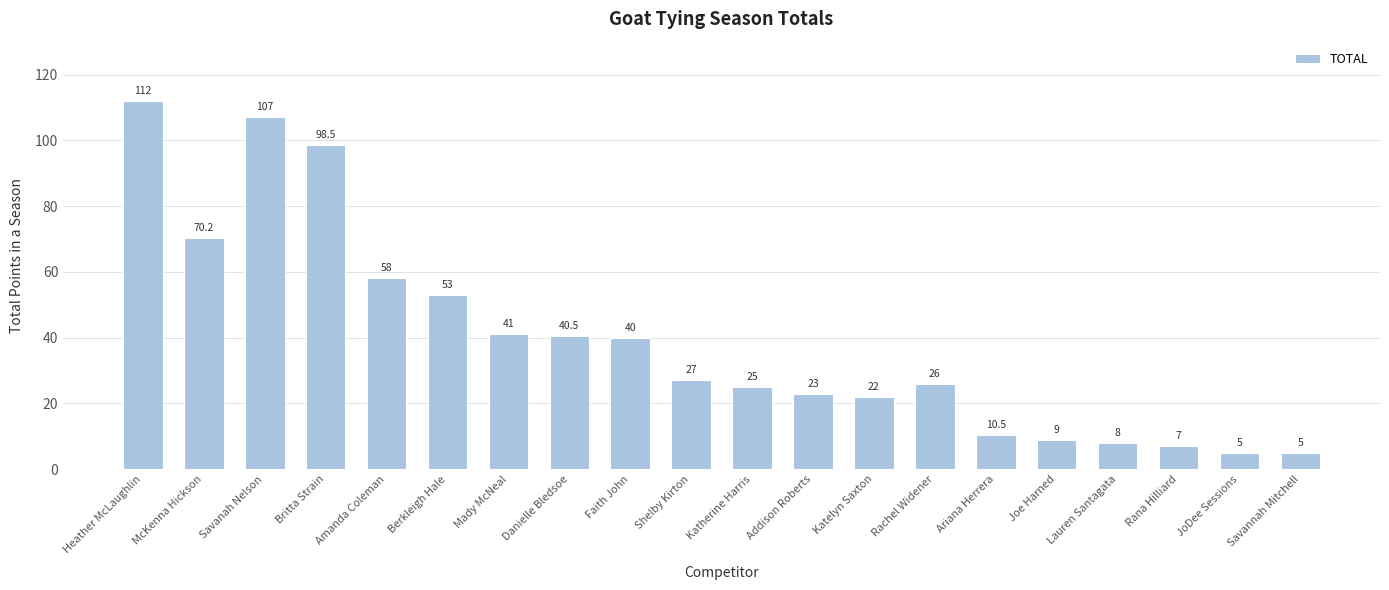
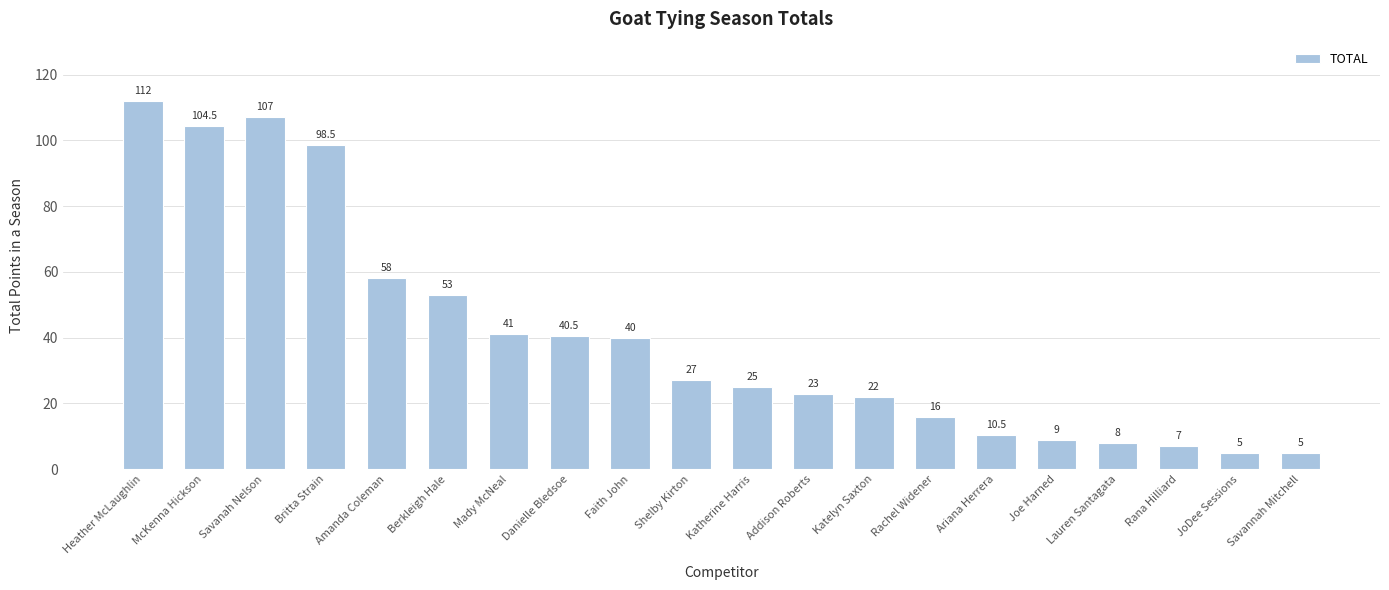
McKenna Hickson: 70.2 -> 104.5
Rachel Widener: 26 -> 16
